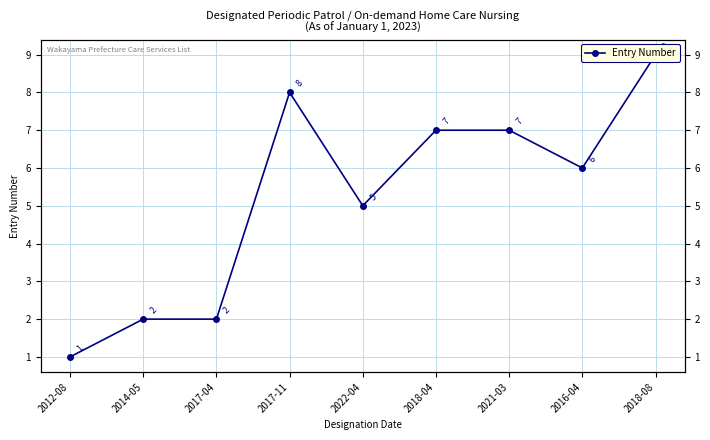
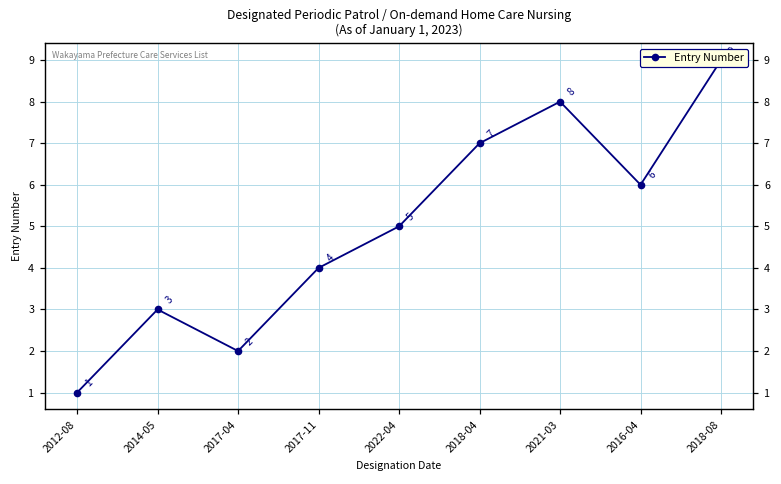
2014-05: 2 -> 3
2017-11: 8 -> 4
2021-03: 7 -> 8
